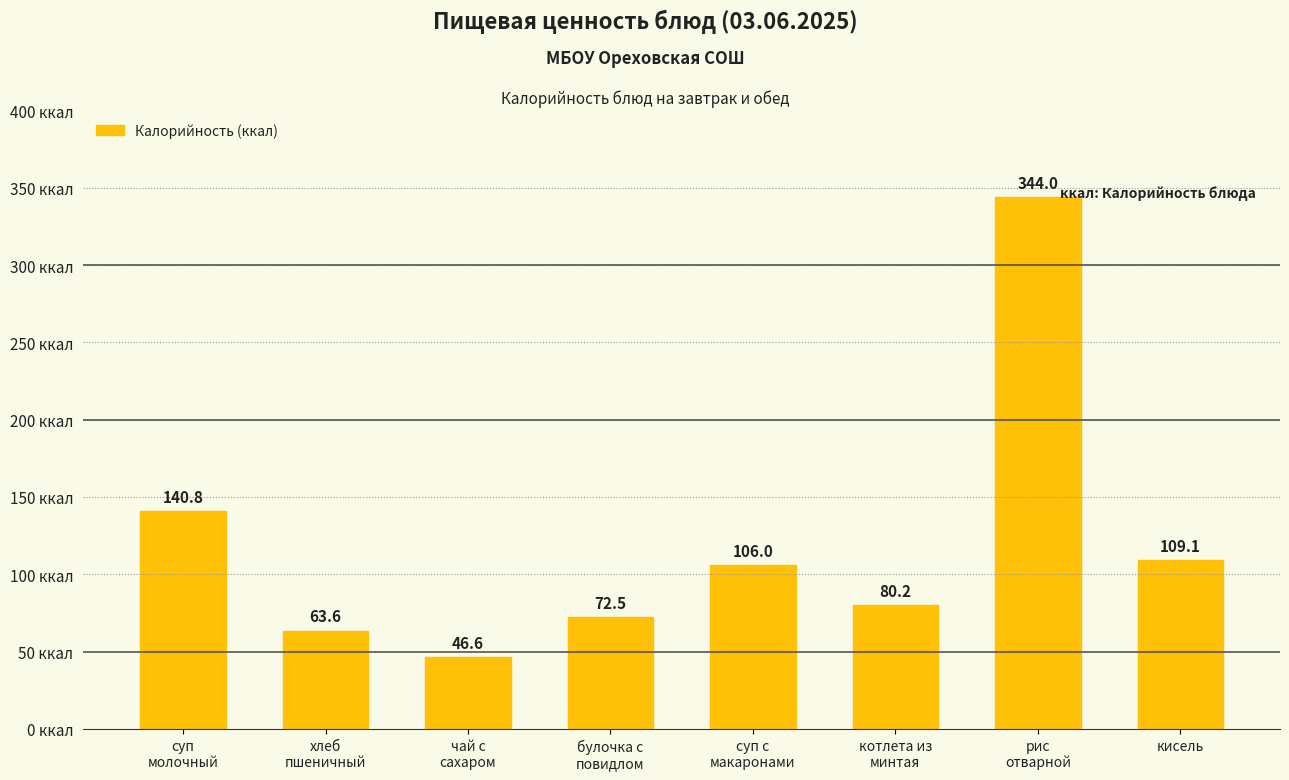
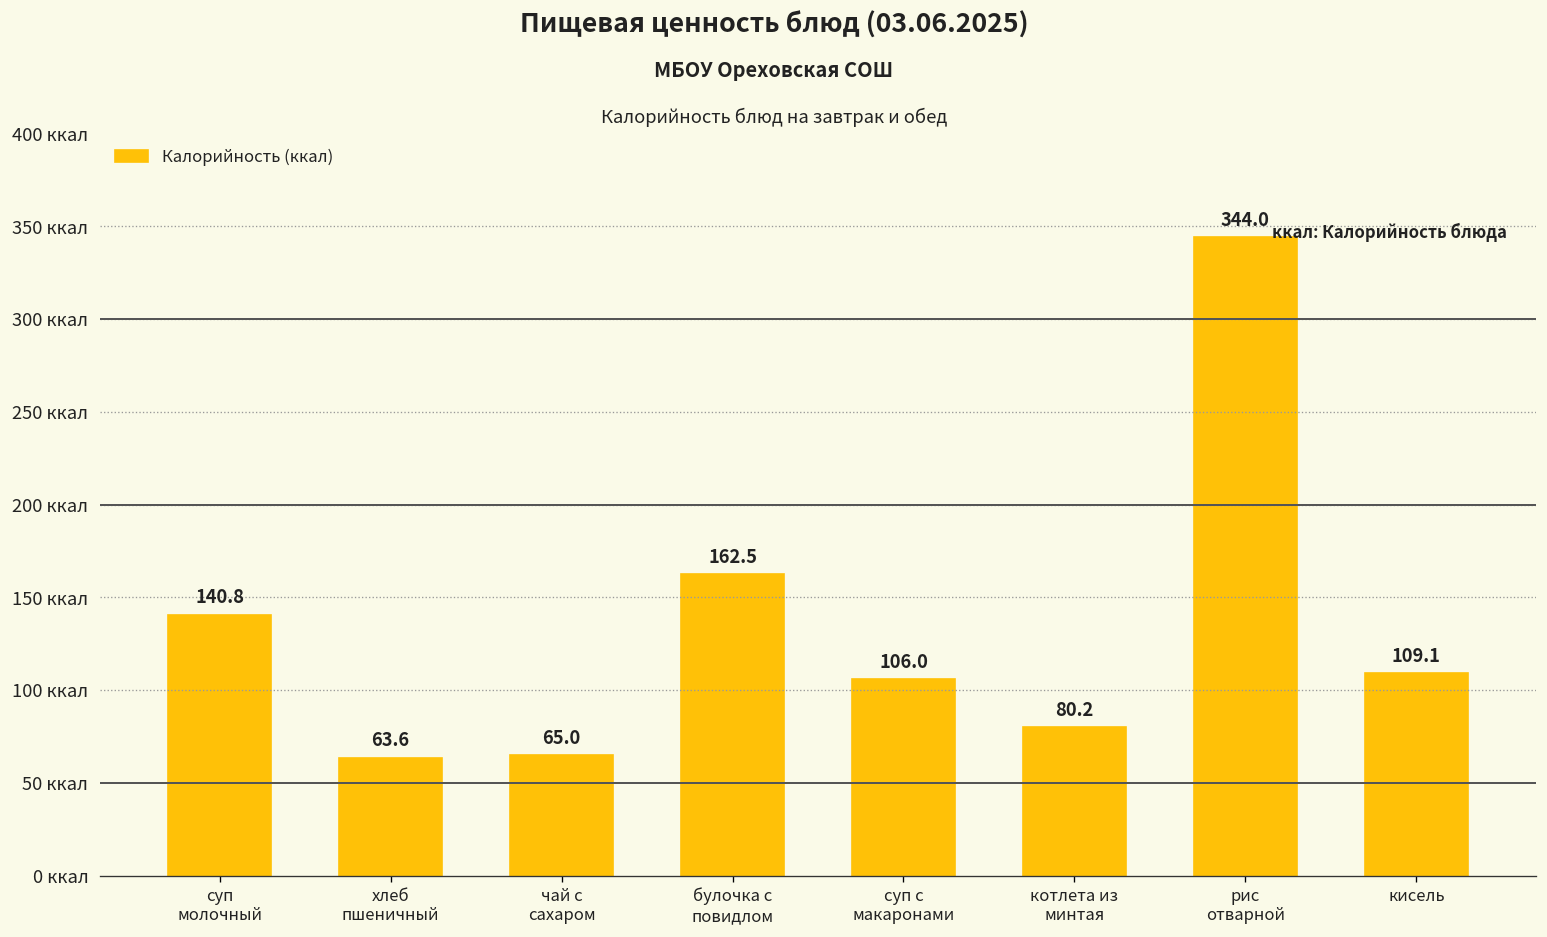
чай с сахаром: 46.6 -> 65.0
булочка с повидлом: 72.5 -> 162.5
